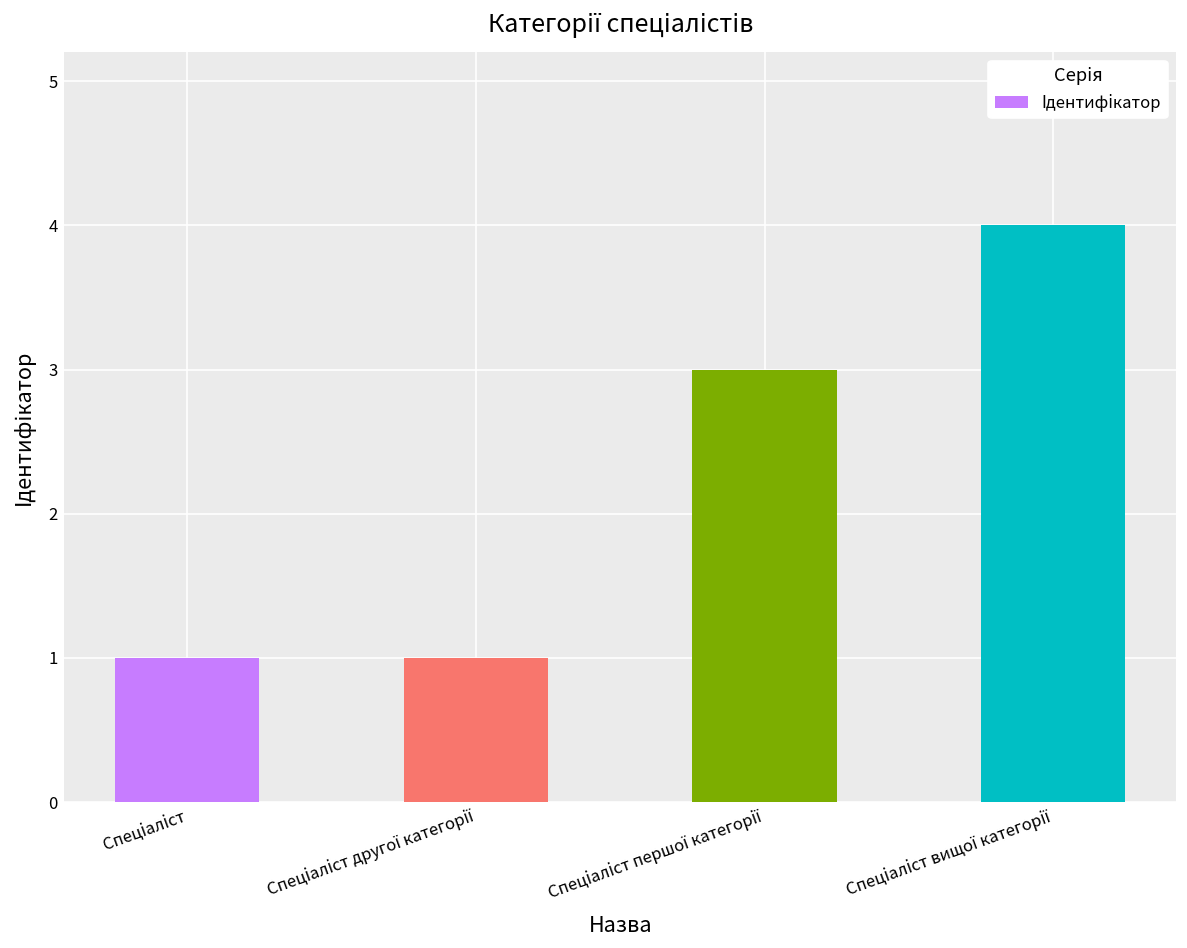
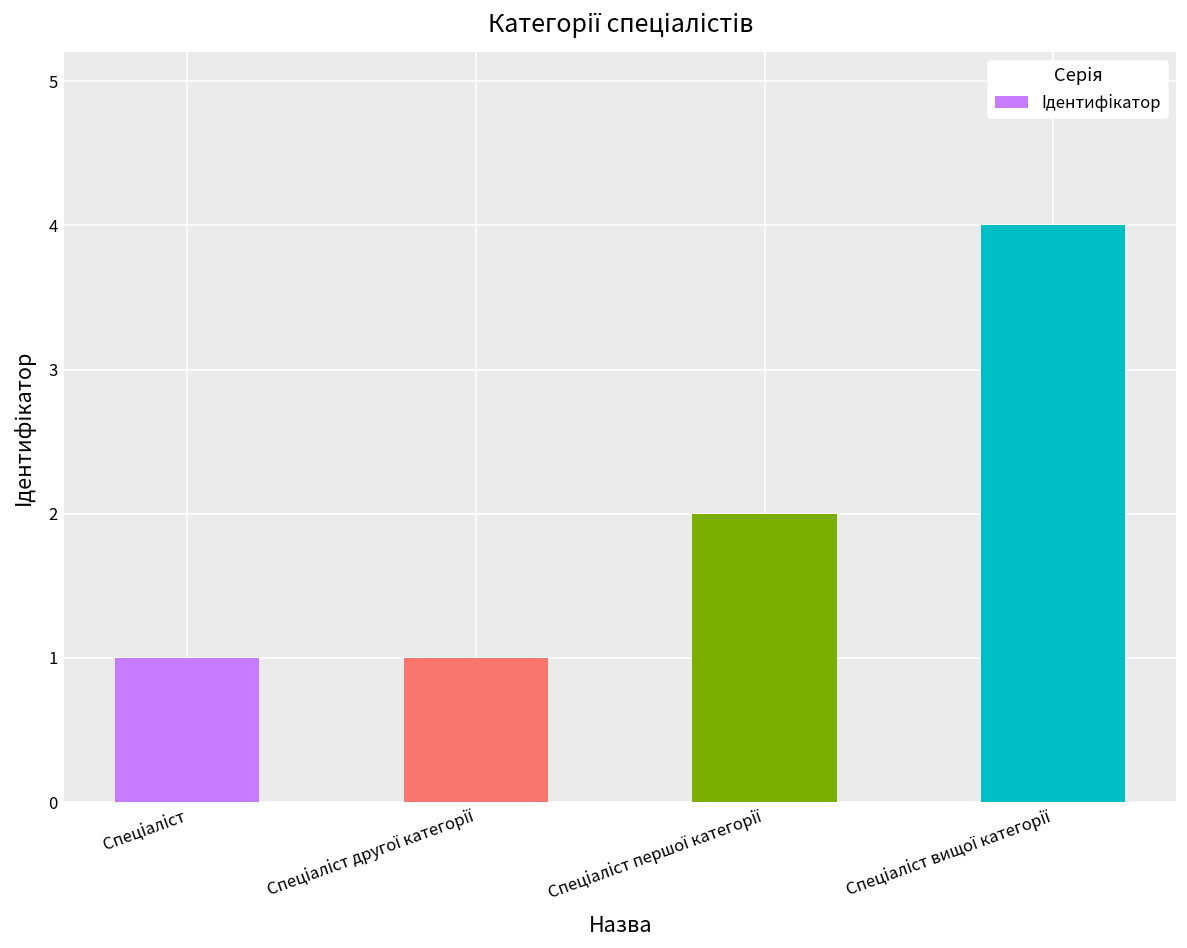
Спеціаліст першої категорії: 3 -> 2
